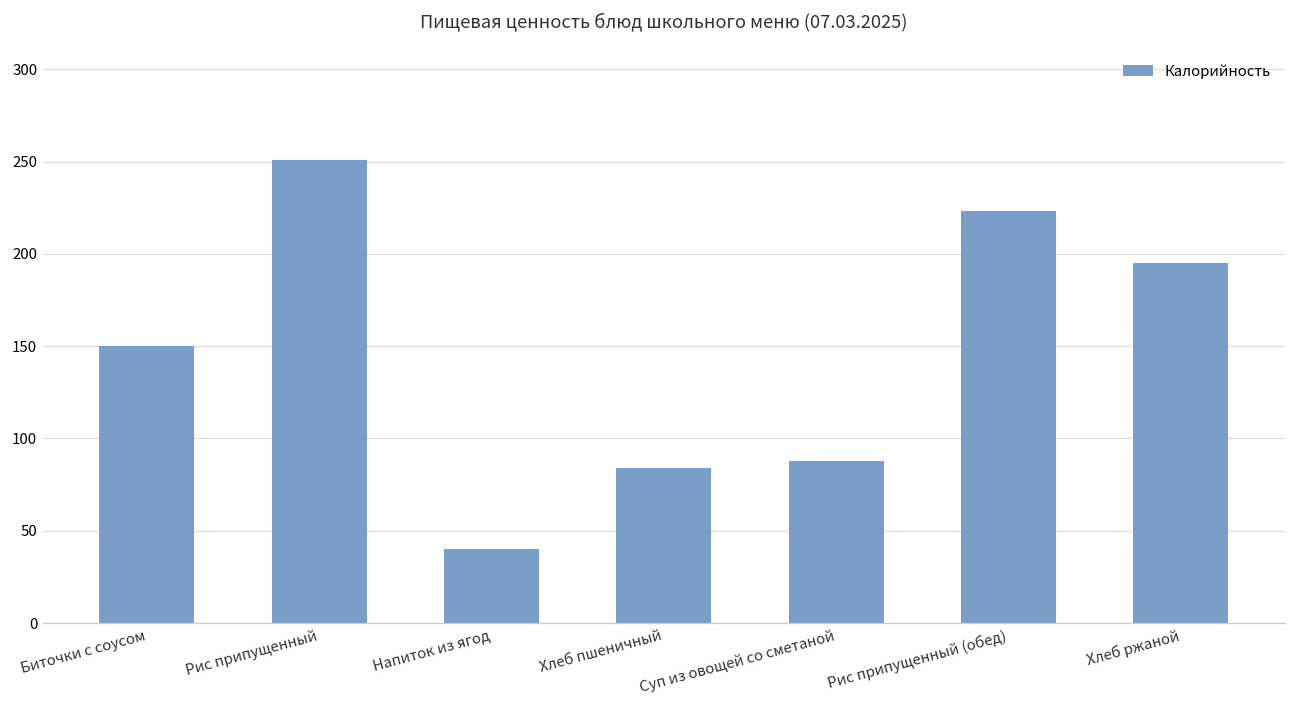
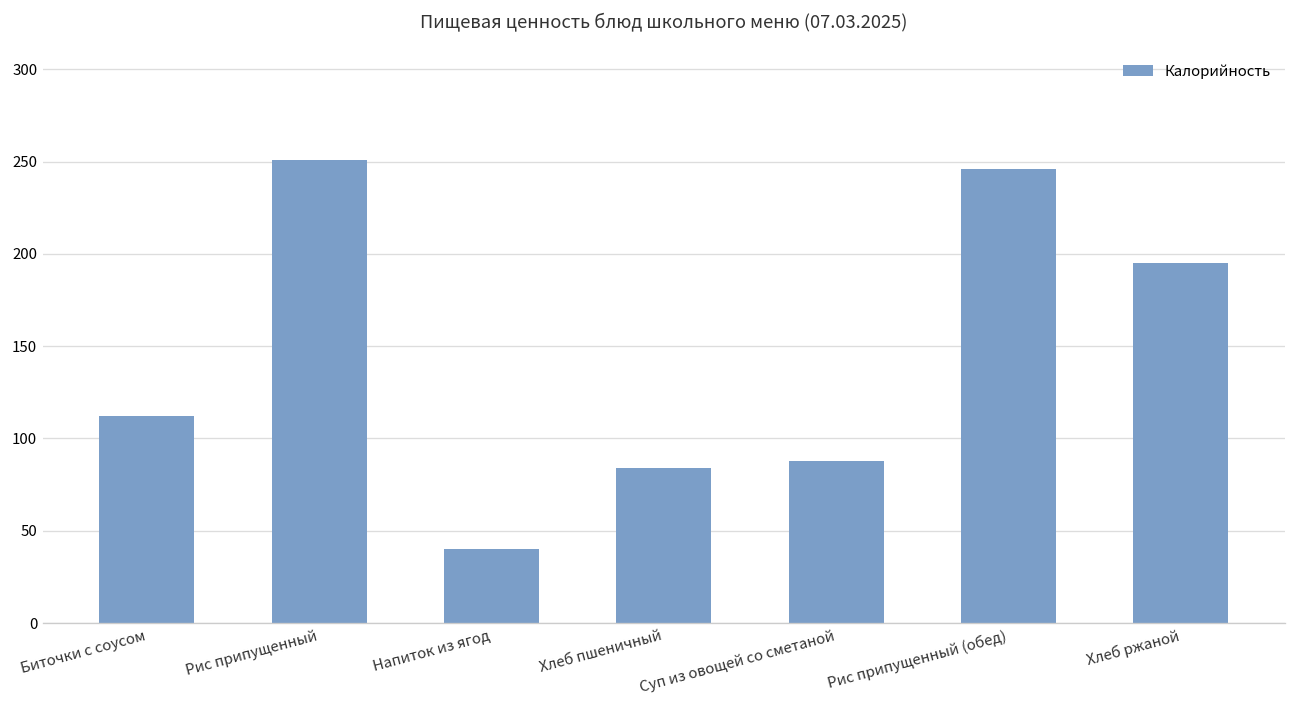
Биточки с соусом: 150 -> 112
Рис припущенный (обед): 223 -> 246
